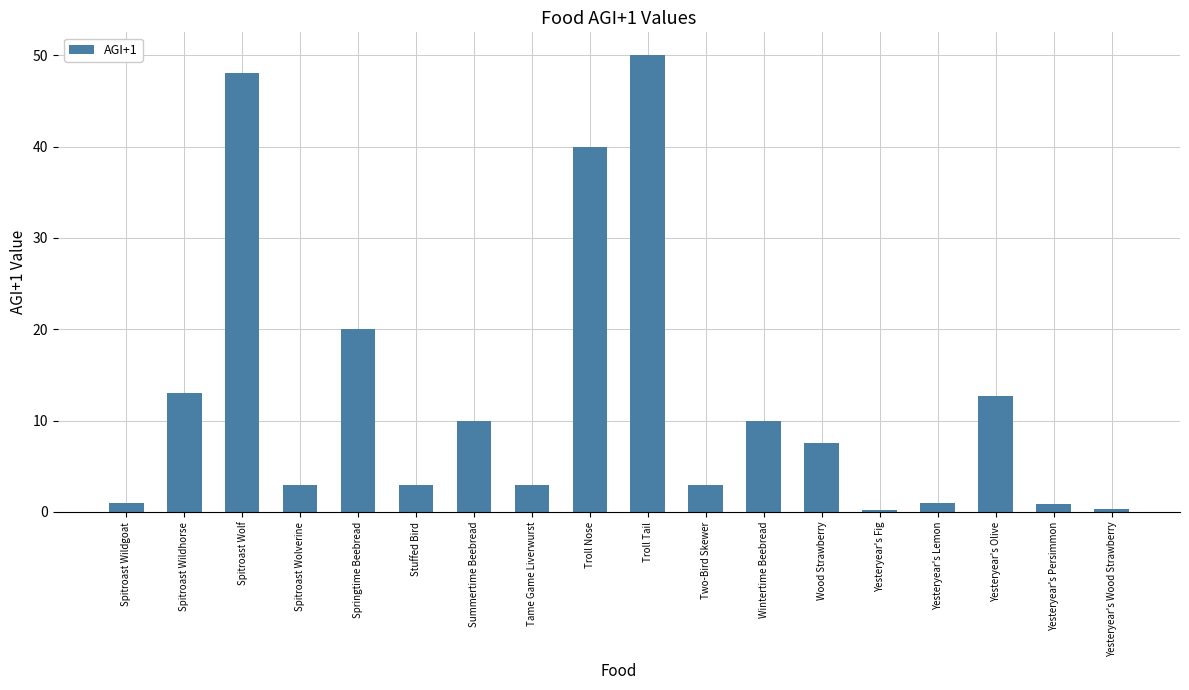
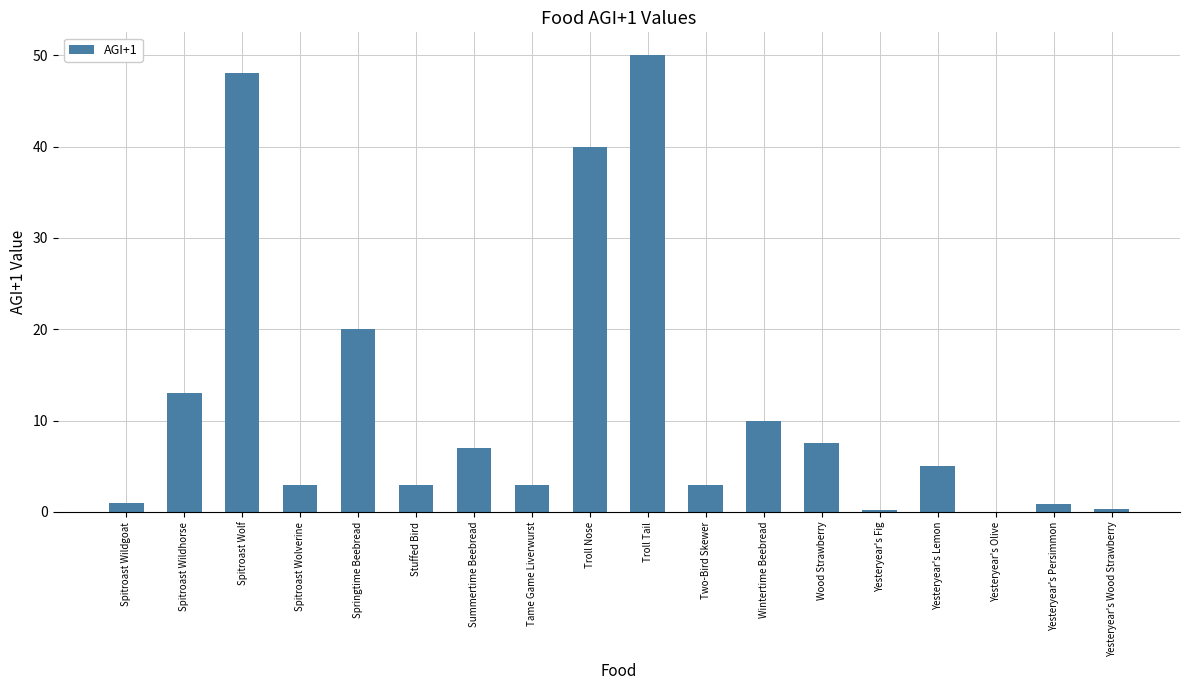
Summertime Beebread: 10 -> 7
Yesteryear's Lemon: 1 -> 5
Yesteryear's Olive: 13 -> 0
